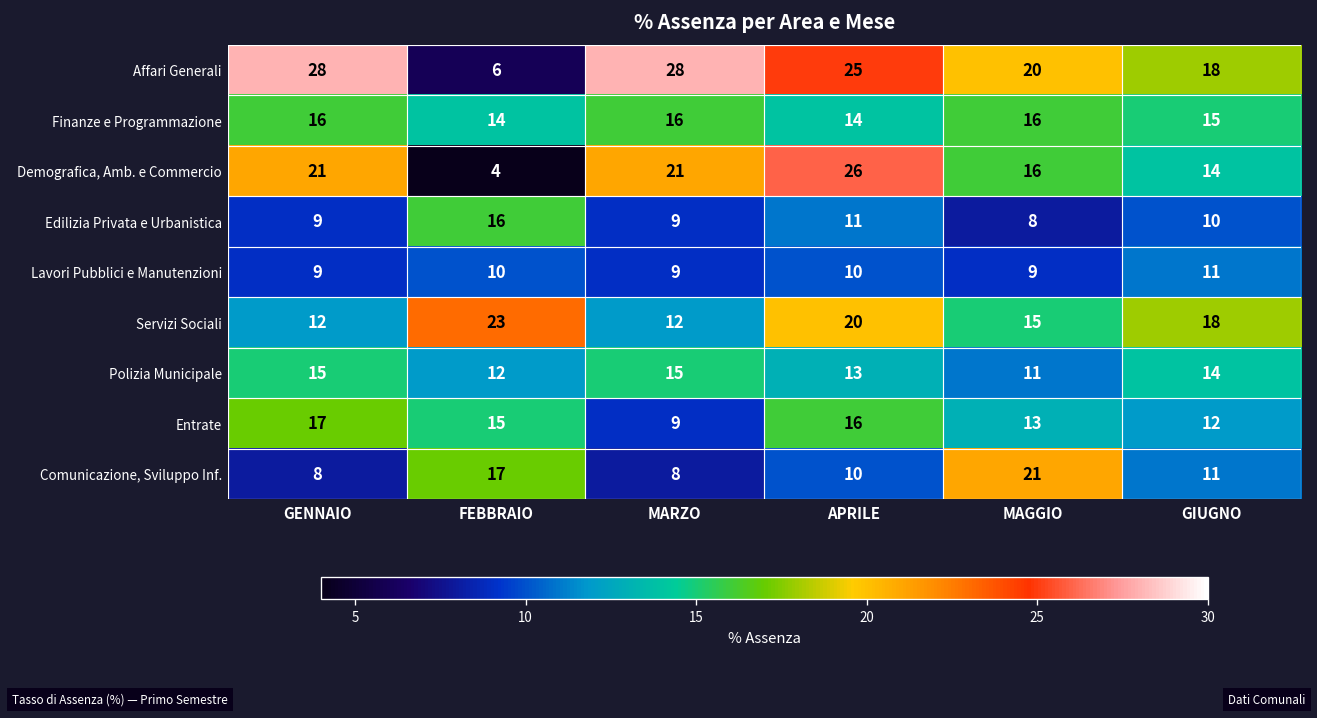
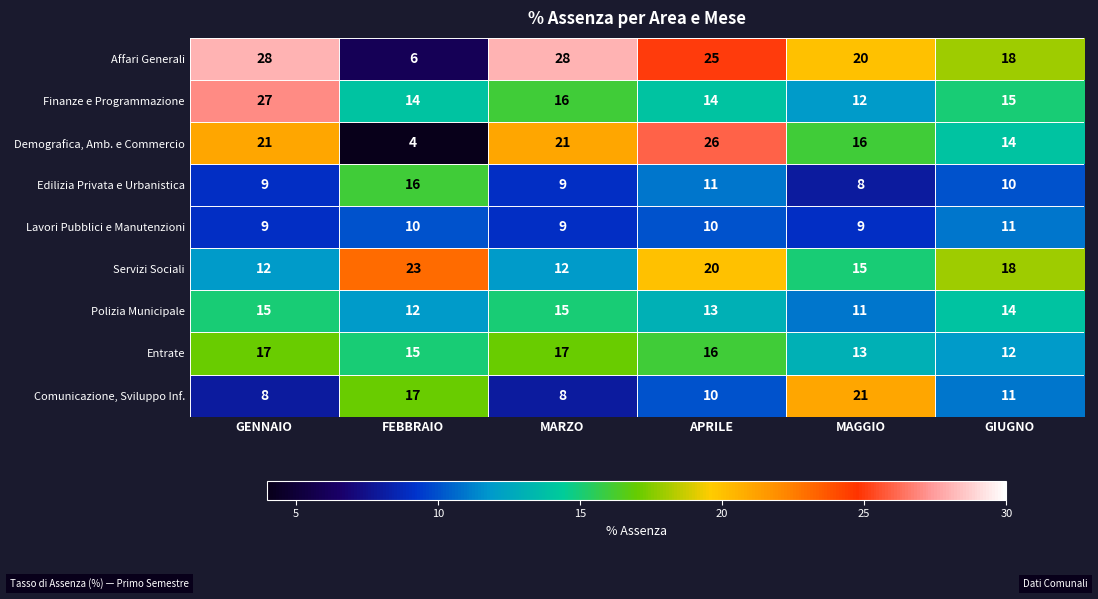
Finanze e Programmazione, GENNAIO: 16 -> 27
Finanze e Programmazione, MAGGIO: 16 -> 12
Entrate, MARZO: 9 -> 17
